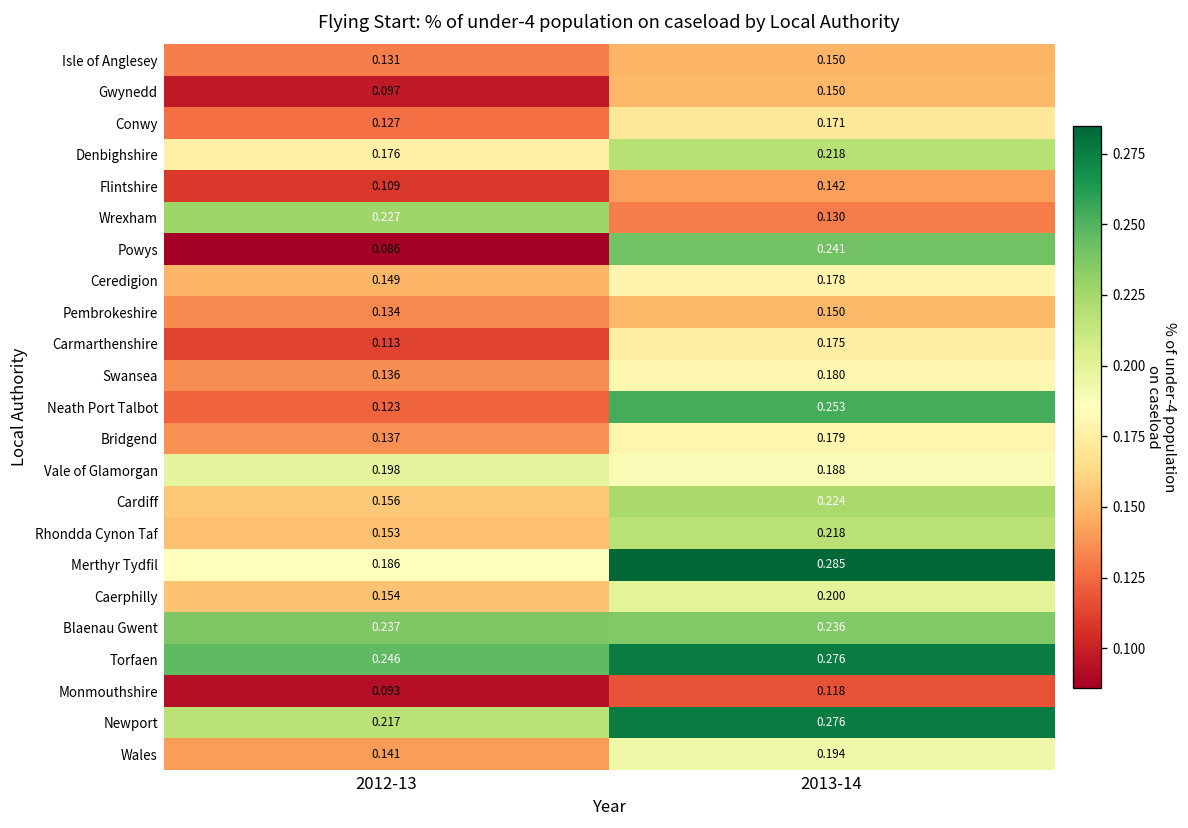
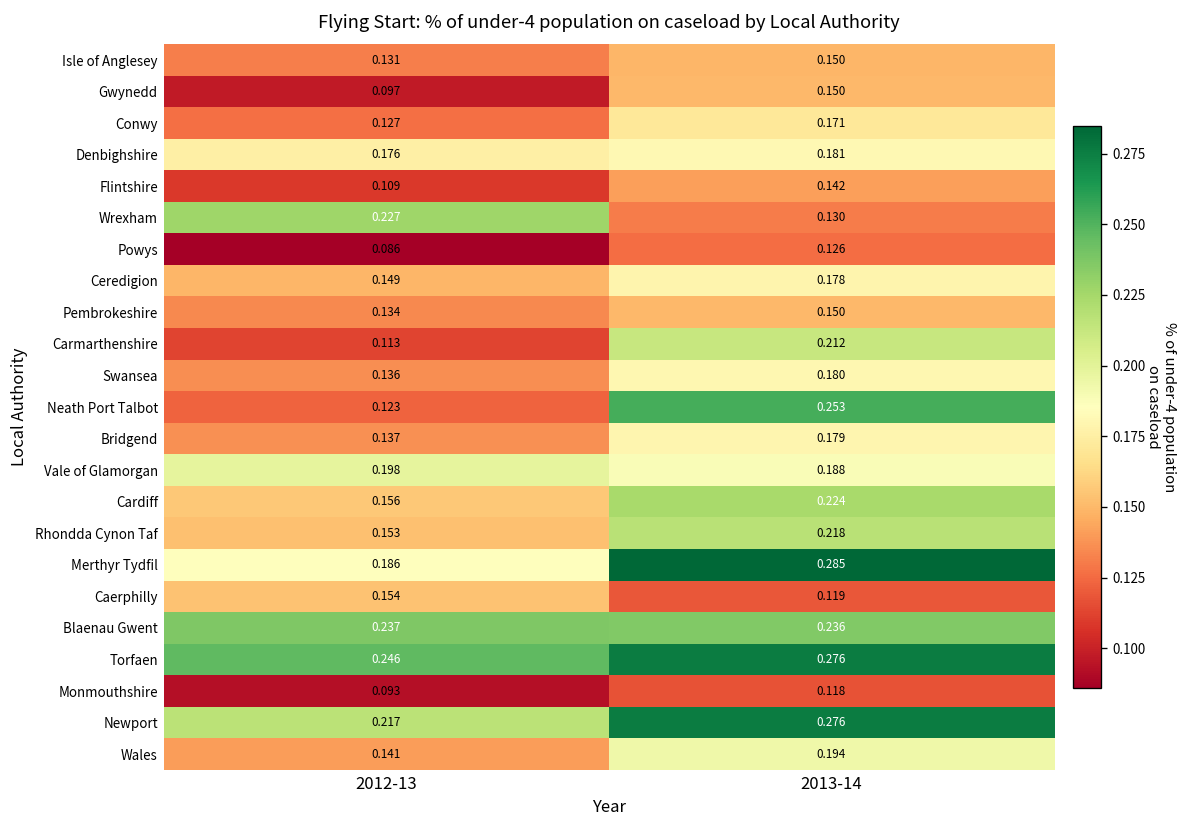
Denbighshire, 2013-14: 0.218 -> 0.181
Powys, 2013-14: 0.241 -> 0.126
Carmarthenshire, 2013-14: 0.175 -> 0.212
Caerphilly, 2013-14: 0.200 -> 0.119
